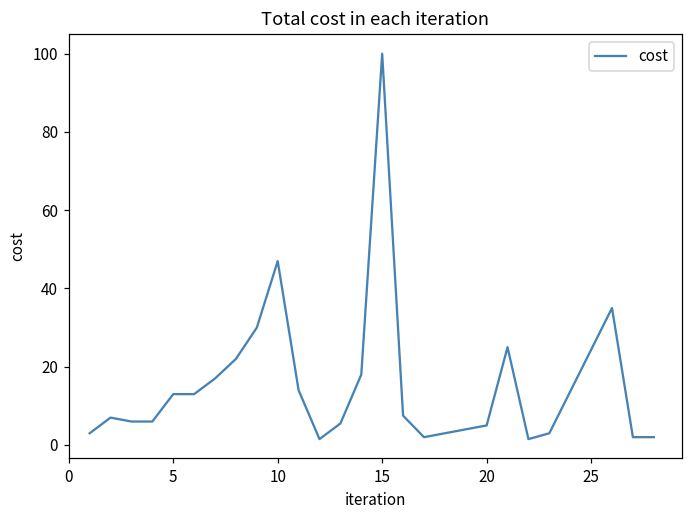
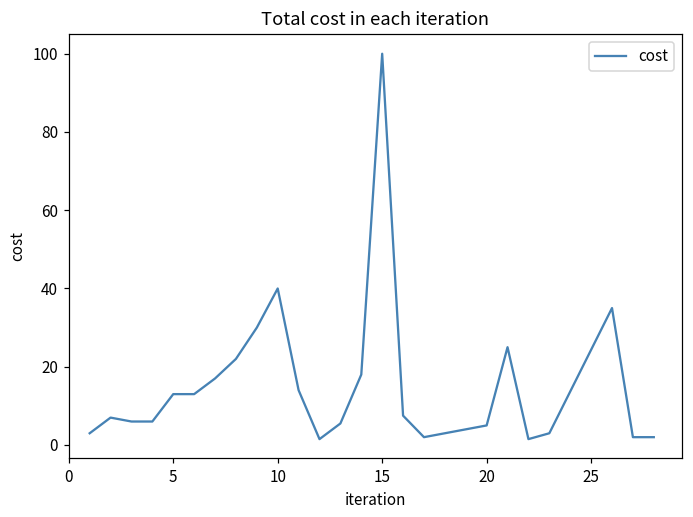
10: 47 -> 40
